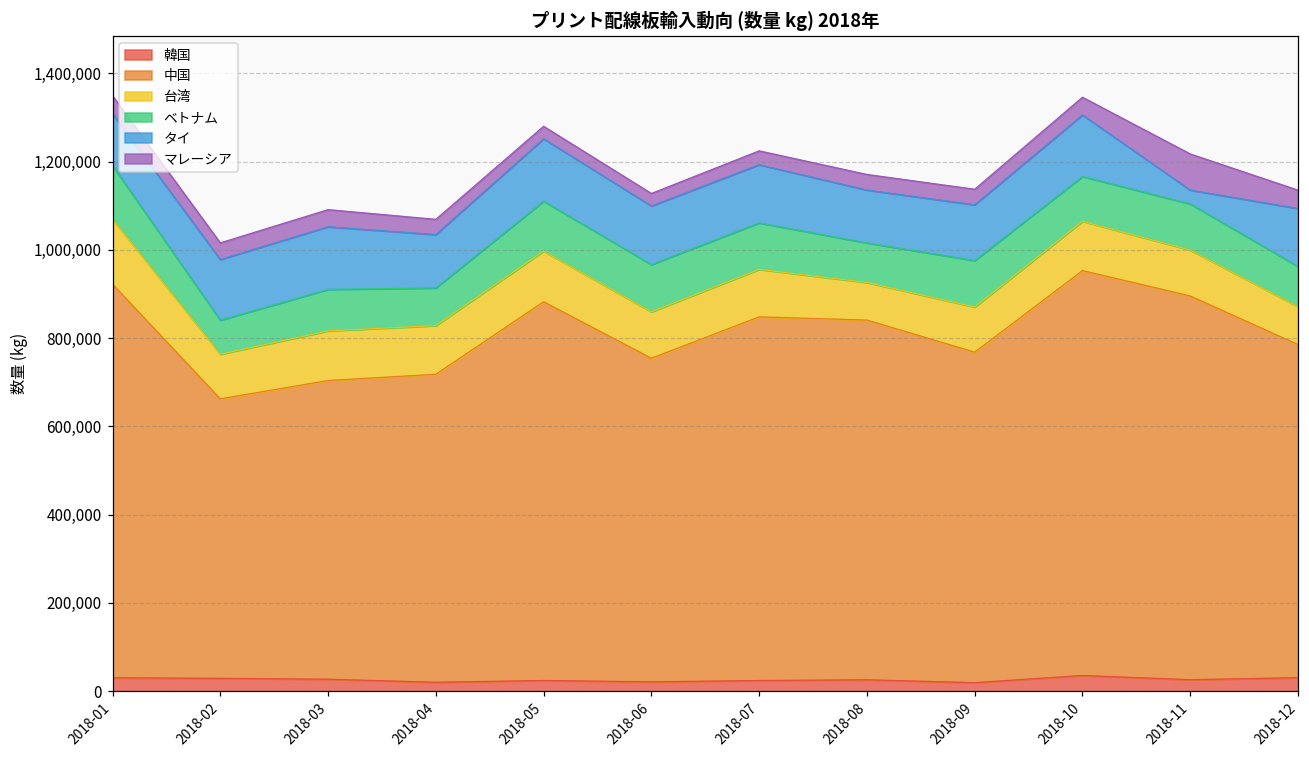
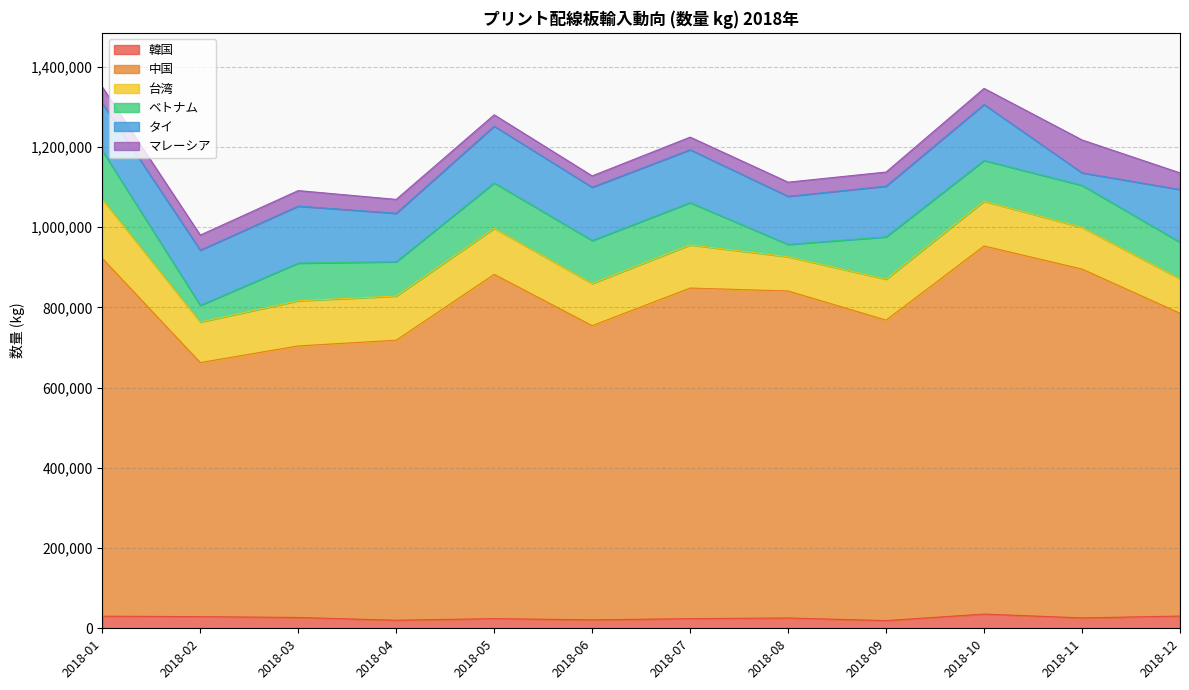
ベトナム, 2018-02: 80,000 -> 40,000
ベトナム, 2018-08: 90,000 -> 30,000
